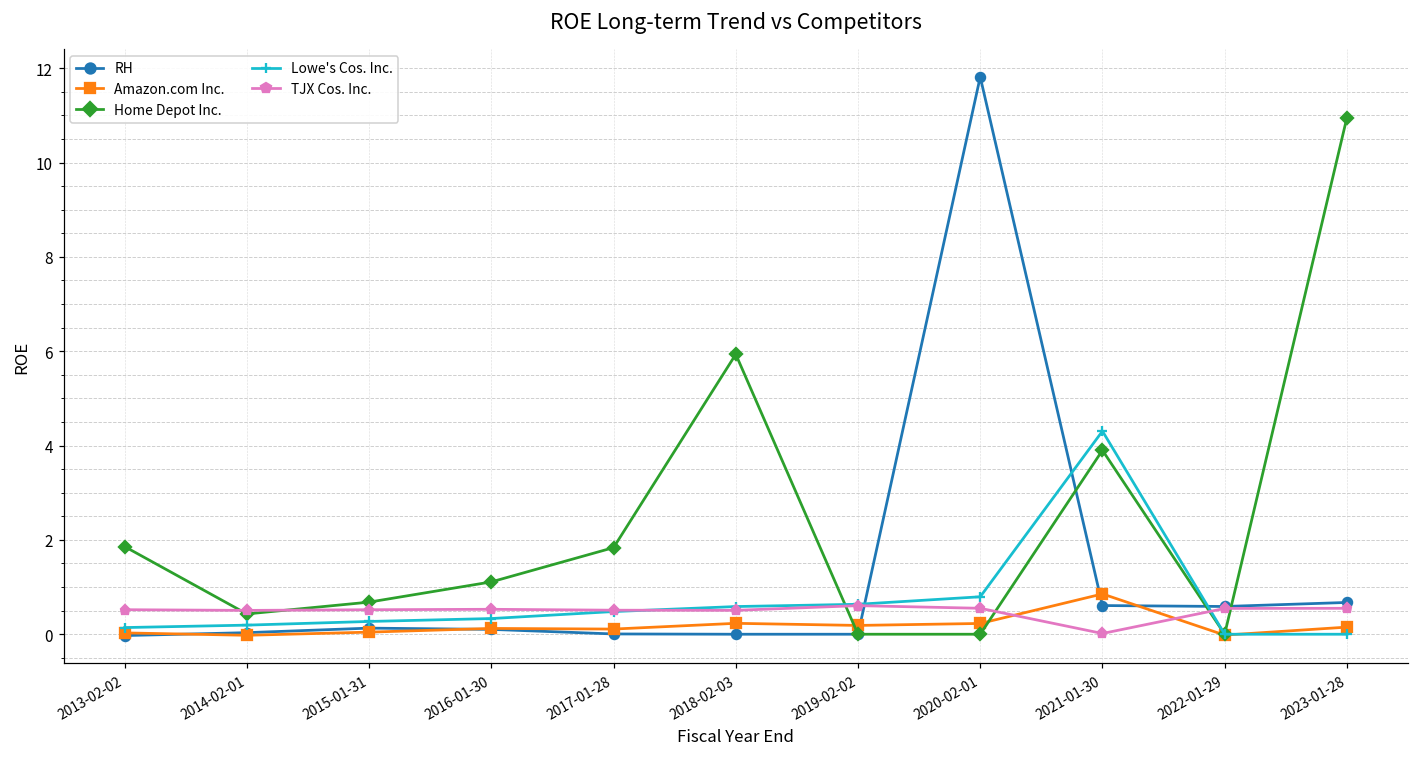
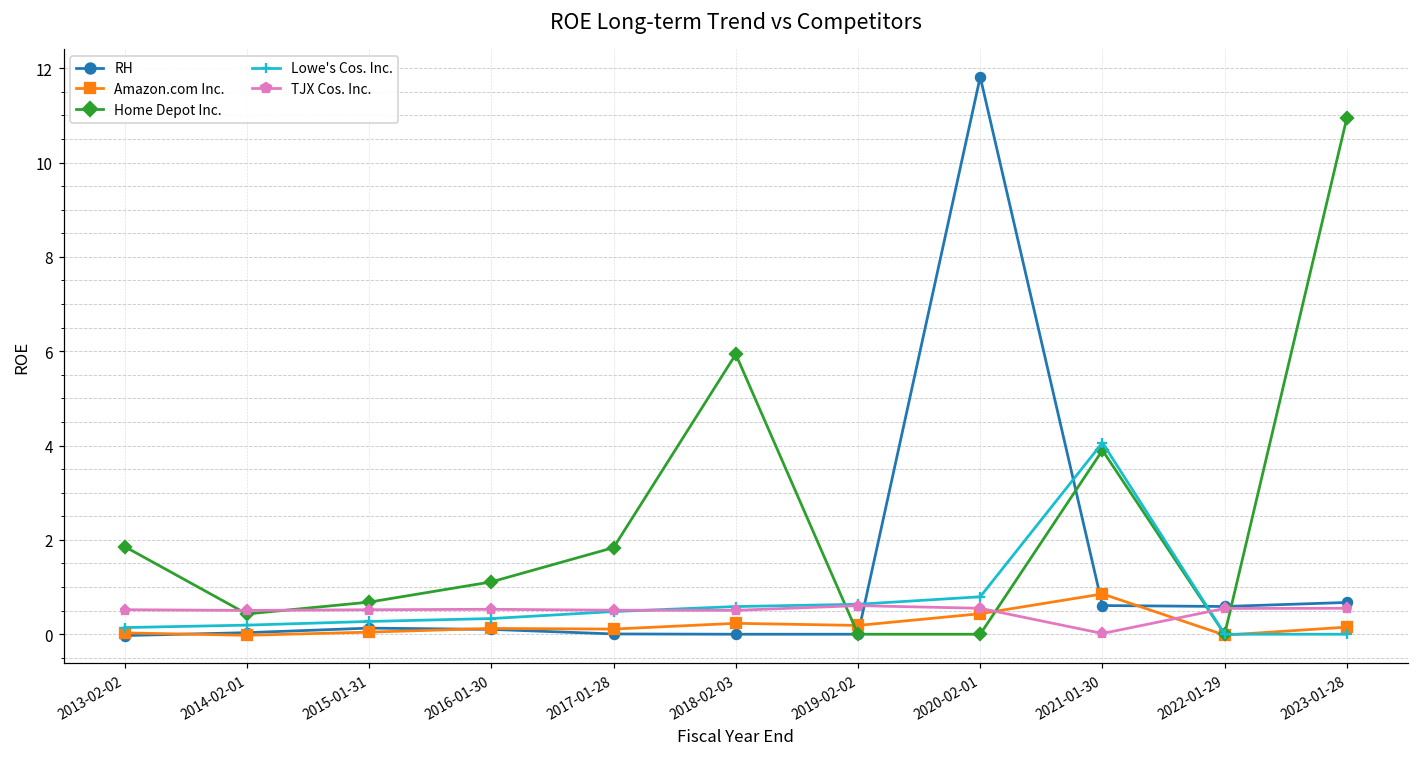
Amazon.com Inc., 2020-02-01: 0.2 -> 0.4
Lowe's Cos. Inc., 2021-01-30: 4.3 -> 4.1
